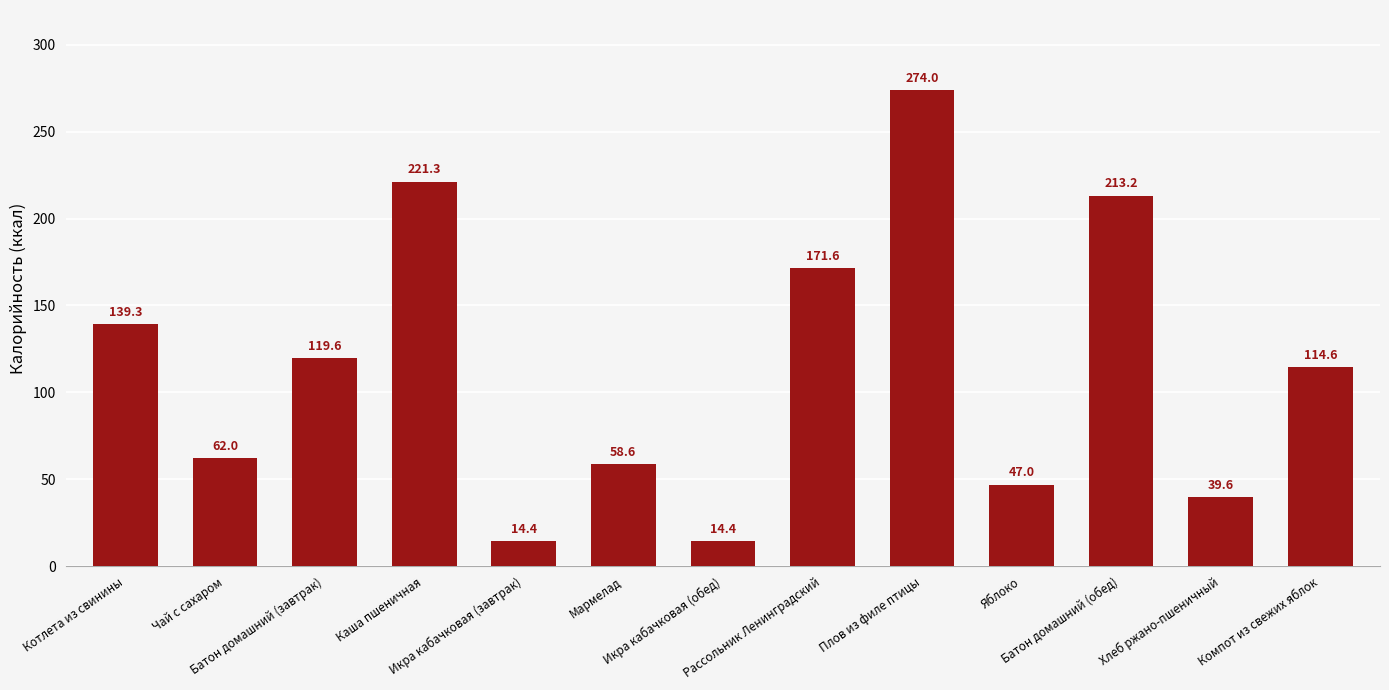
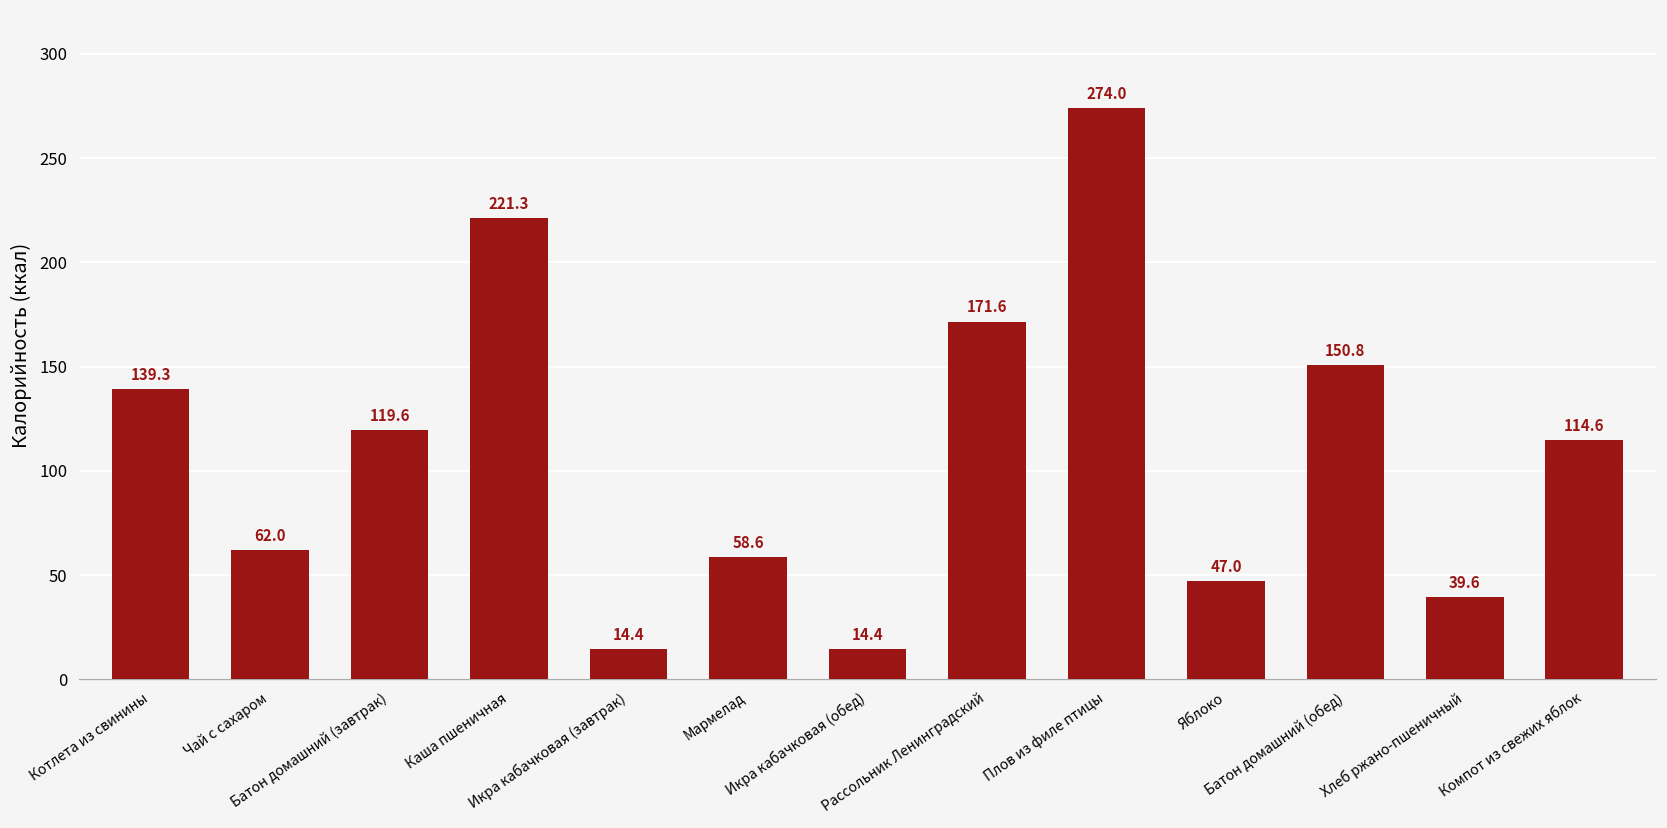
Батон домашний (обед): 213.2 -> 150.8
